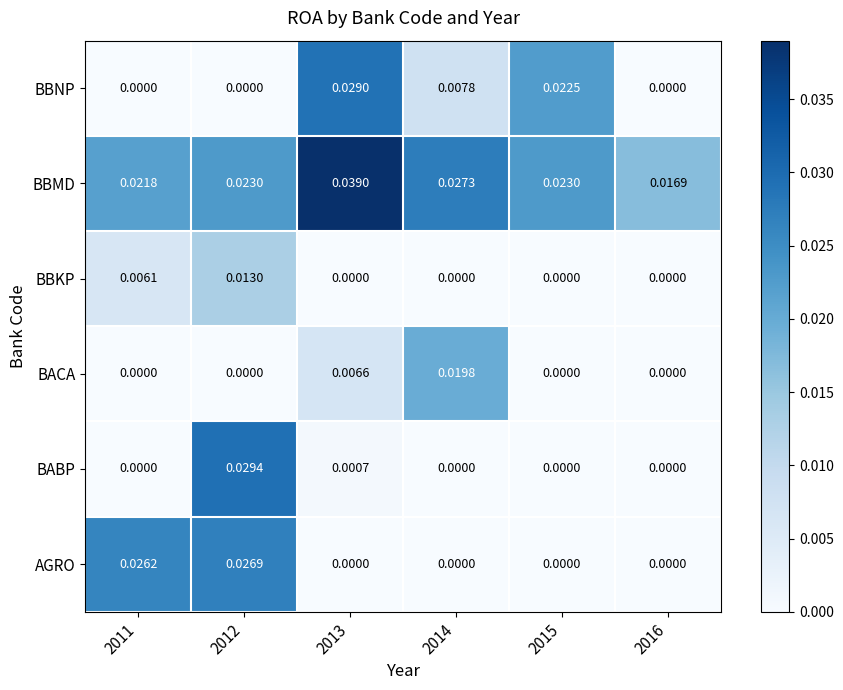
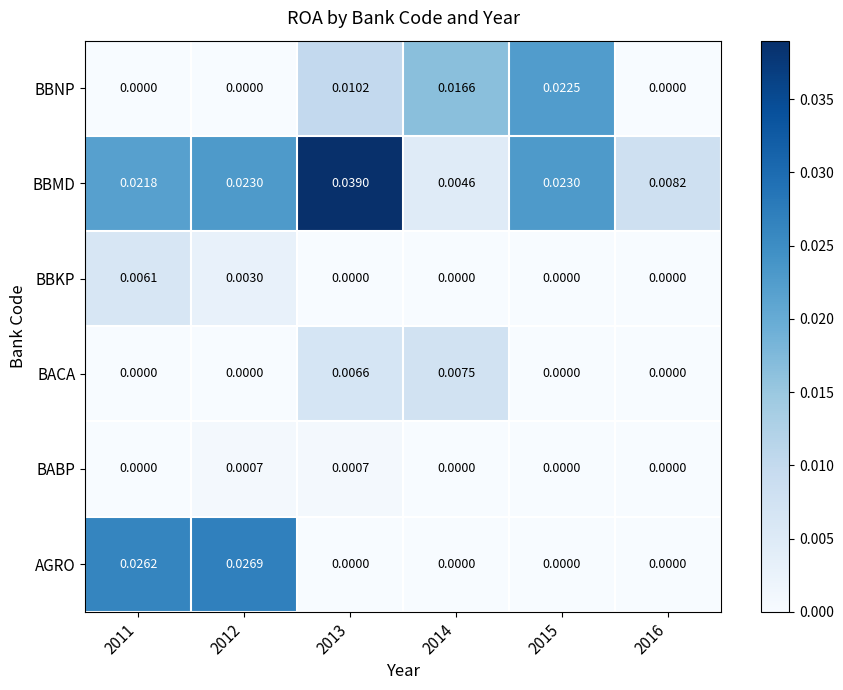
BBNP, 2013: 0.0290 -> 0.0102
BBNP, 2014: 0.0078 -> 0.0166
BBMD, 2014: 0.0273 -> 0.0046
BBMD, 2016: 0.0169 -> 0.0082
BBKP, 2012: 0.0130 -> 0.0030
BACA, 2014: 0.0198 -> 0.0075
BABP, 2012: 0.0294 -> 0.0007
